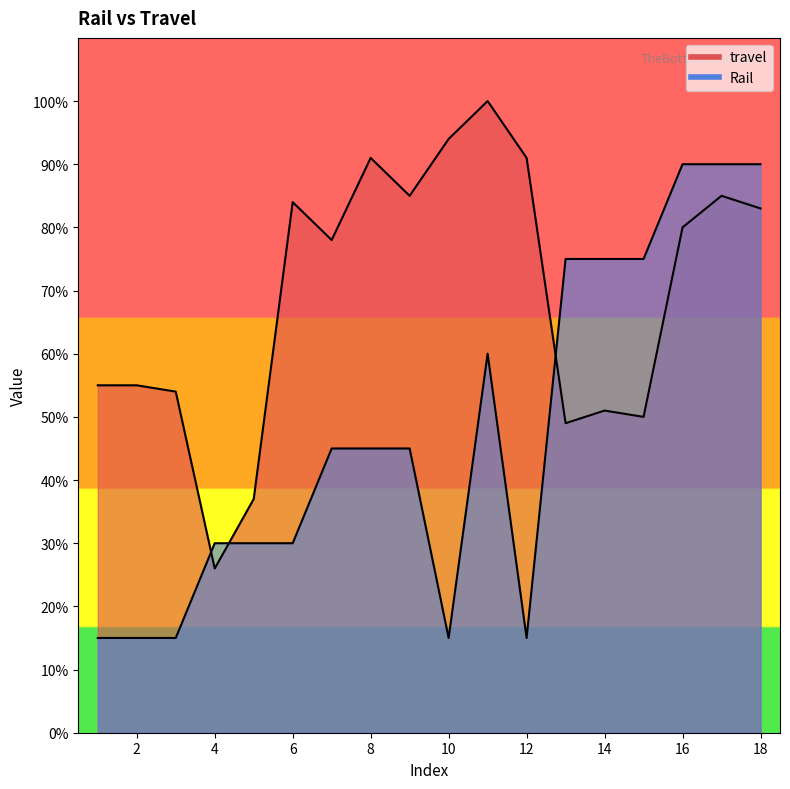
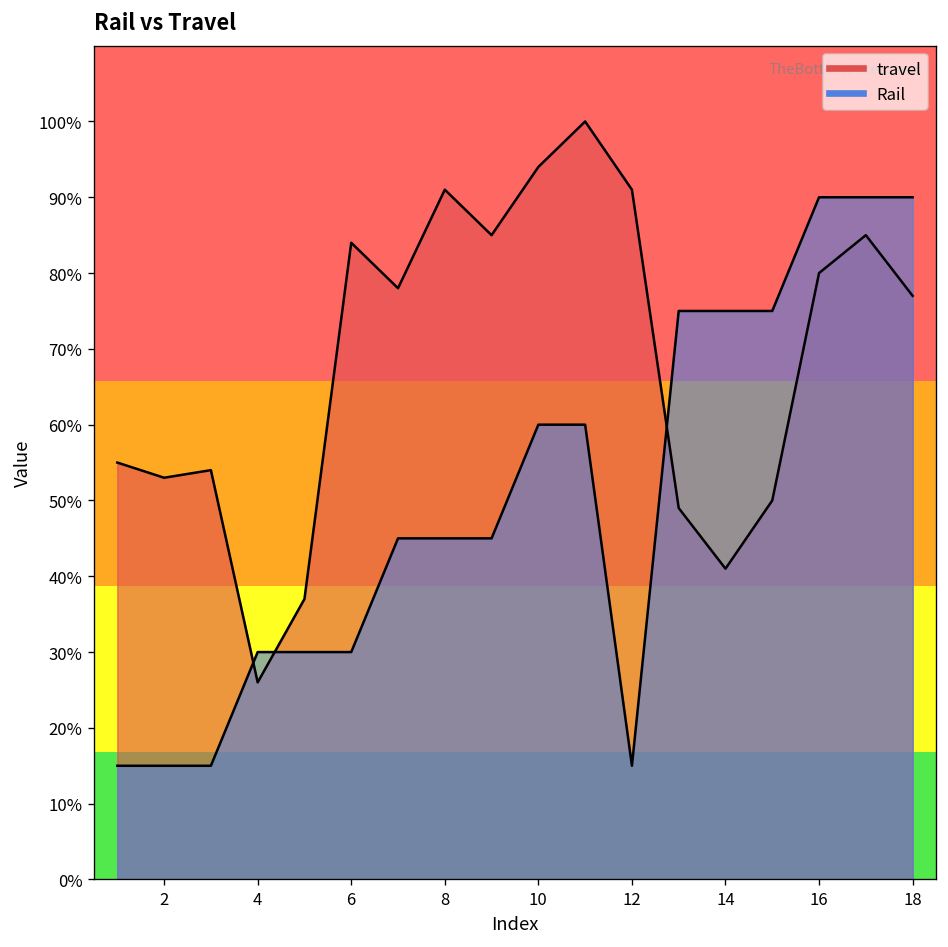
travel, 2: 55% -> 53%
Rail, 10: 15% -> 60%
travel, 14: 51% -> 41%
travel, 18: 83% -> 77%
